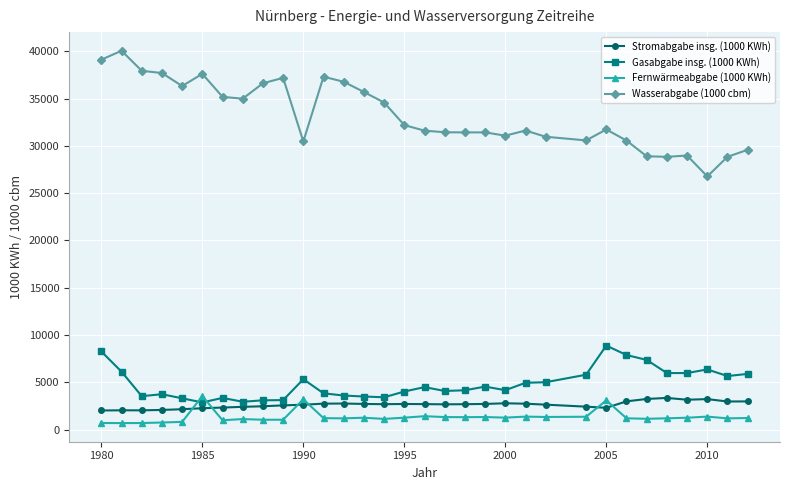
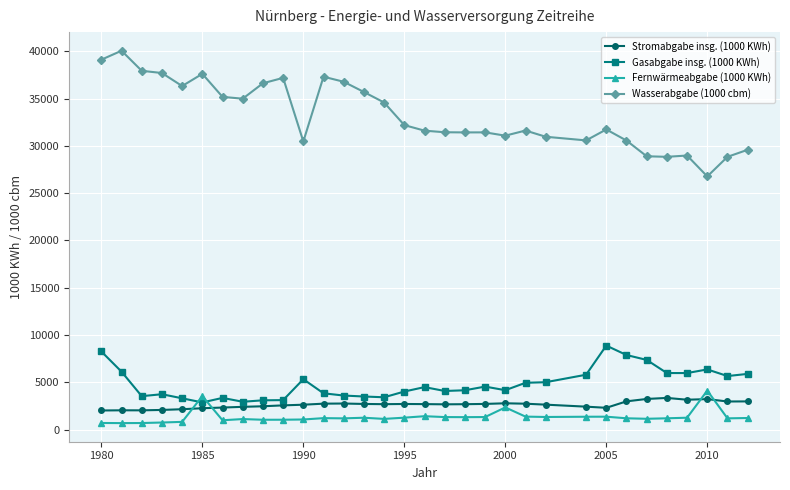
Fernwärmeabgabe (1000 KWh), 1990: 3000 -> 1000
Fernwärmeabgabe (1000 KWh), 2000: 1000 -> 2000
Fernwärmeabgabe (1000 KWh), 2005: 3000 -> 1000
Fernwärmeabgabe (1000 KWh), 2010: 1000 -> 4000
